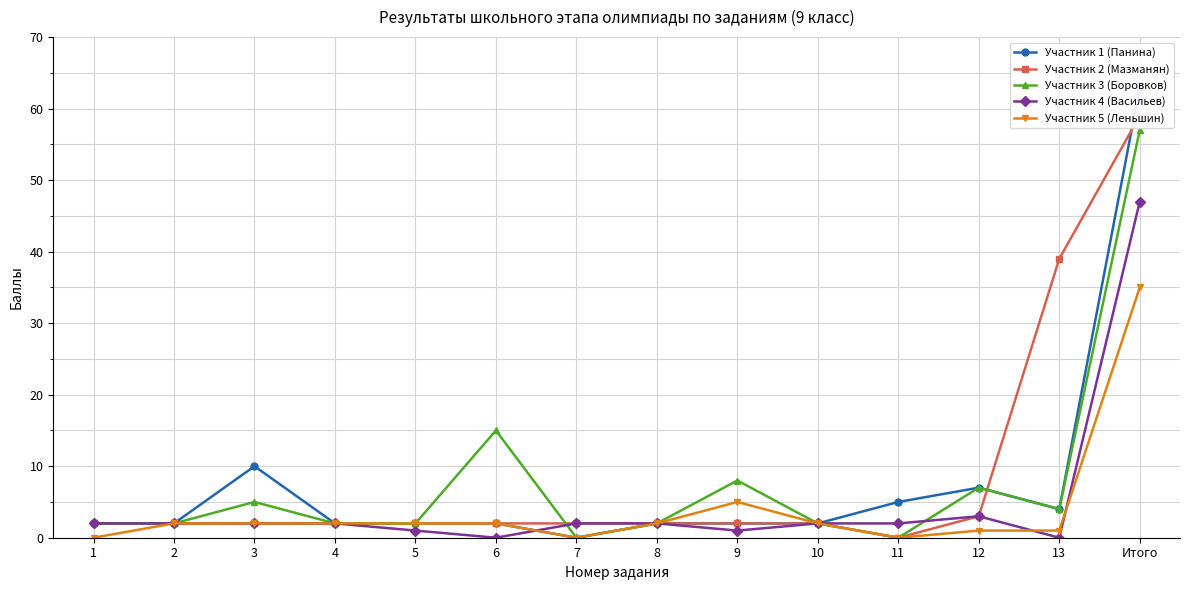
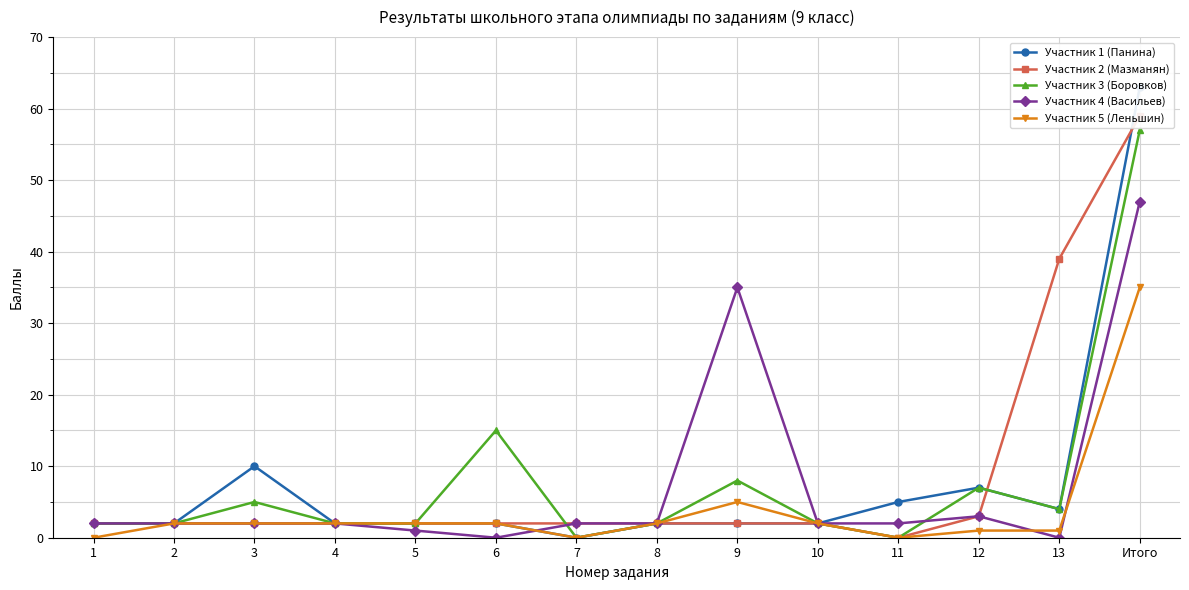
Участник 4 (Васильев), 9: 1 -> 35
